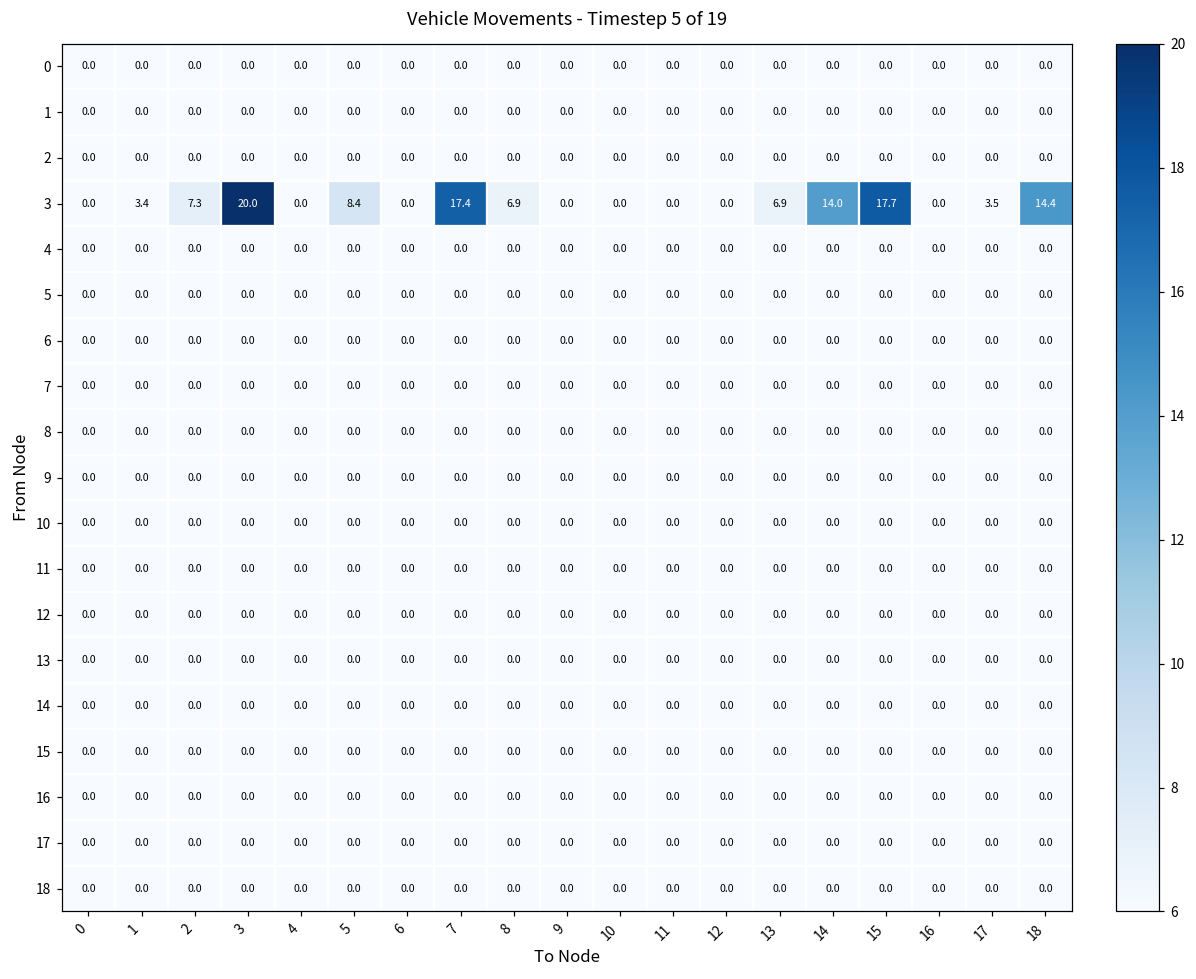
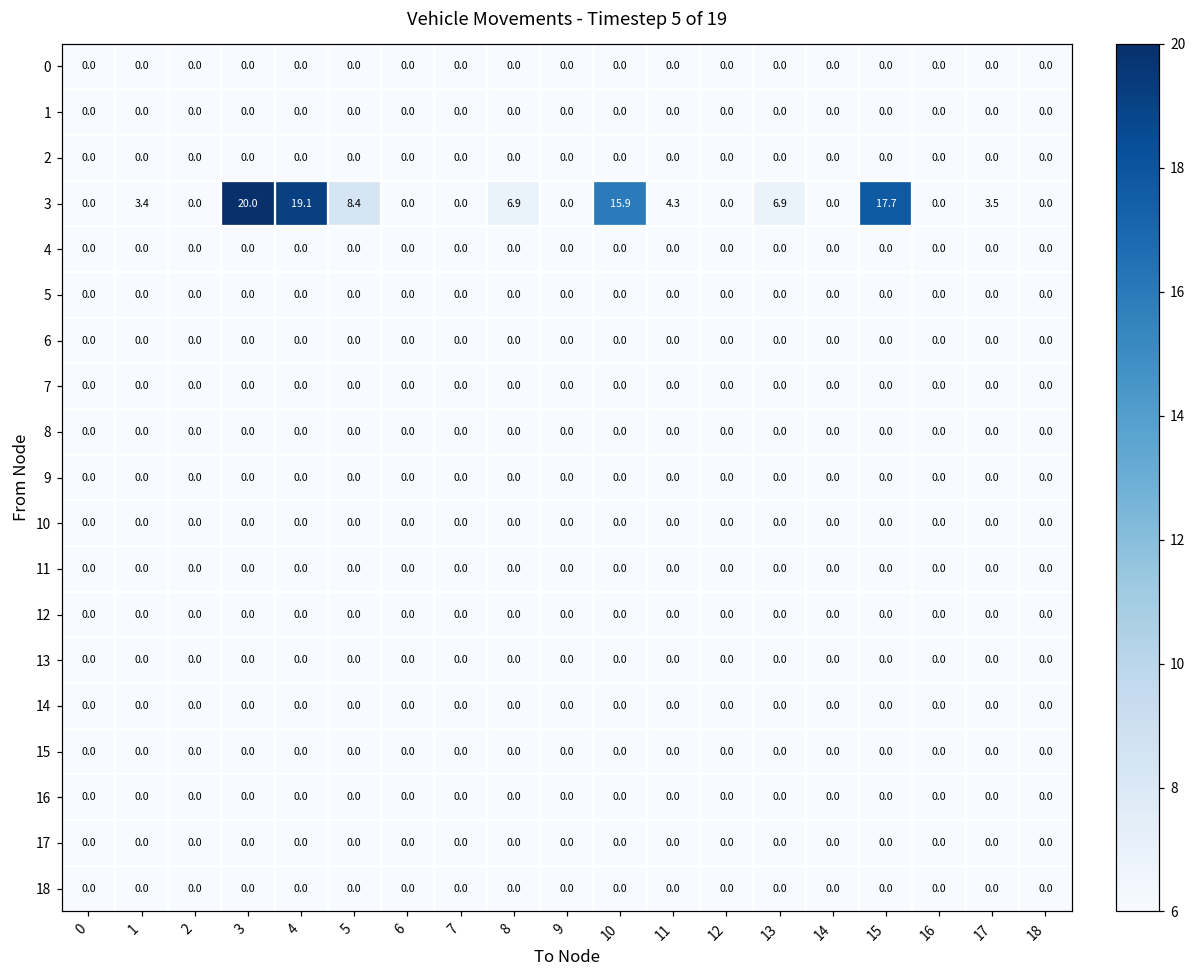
3, 2: 7.3 -> 0.0
3, 4: 0.0 -> 19.1
3, 7: 17.4 -> 0.0
3, 10: 0.0 -> 15.9
3, 11: 0.0 -> 4.3
3, 14: 14.0 -> 0.0
3, 18: 14.4 -> 0.0
